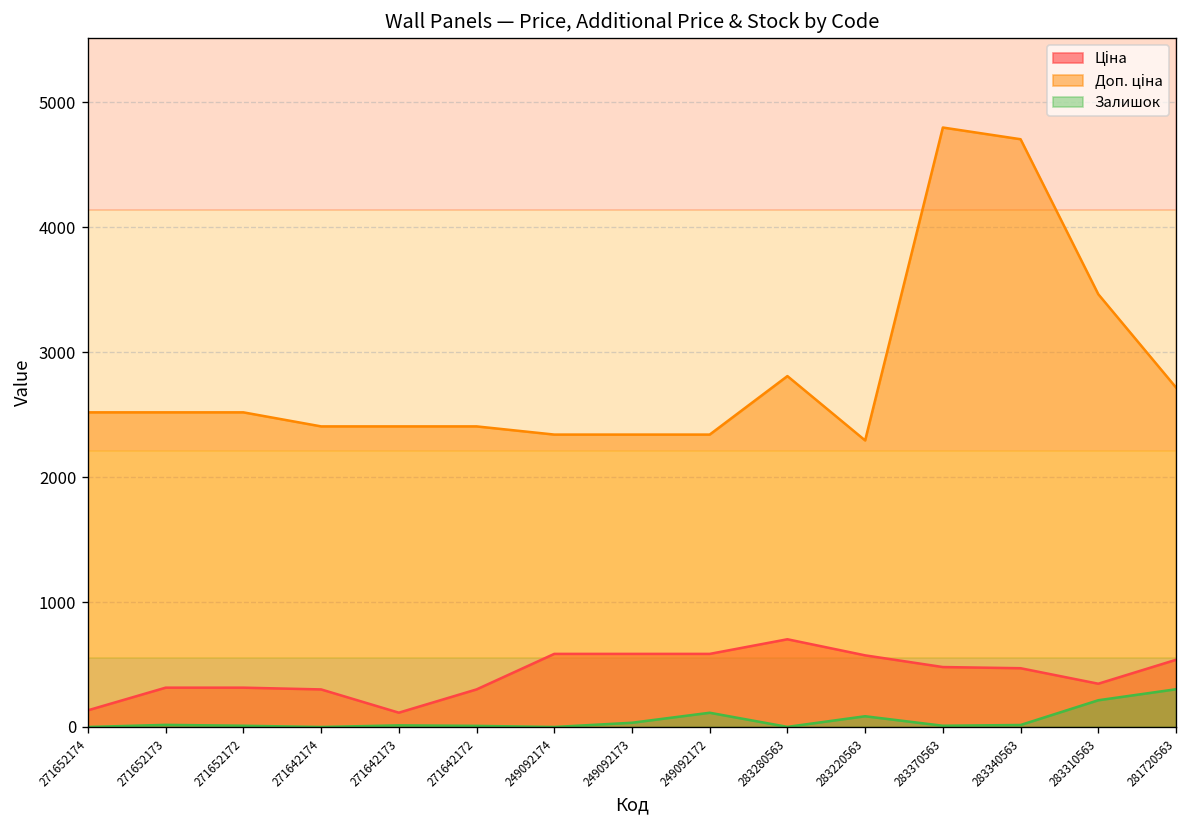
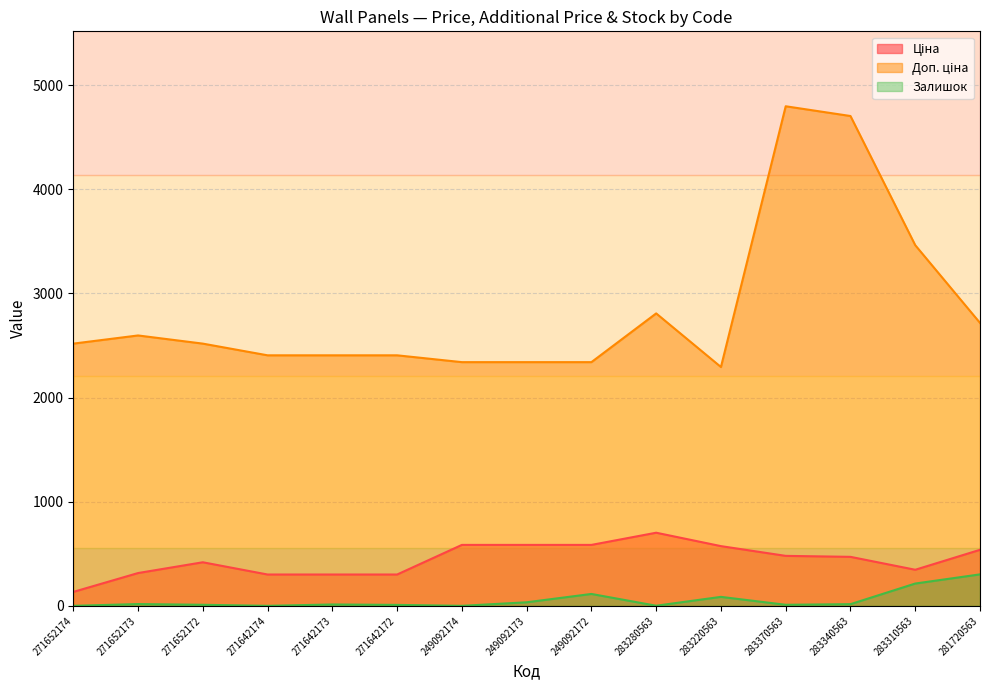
Доп. ціна, 271652173: 2520 -> 2600
Ціна, 271652172: 310 -> 420
Ціна, 271642173: 110 -> 300
